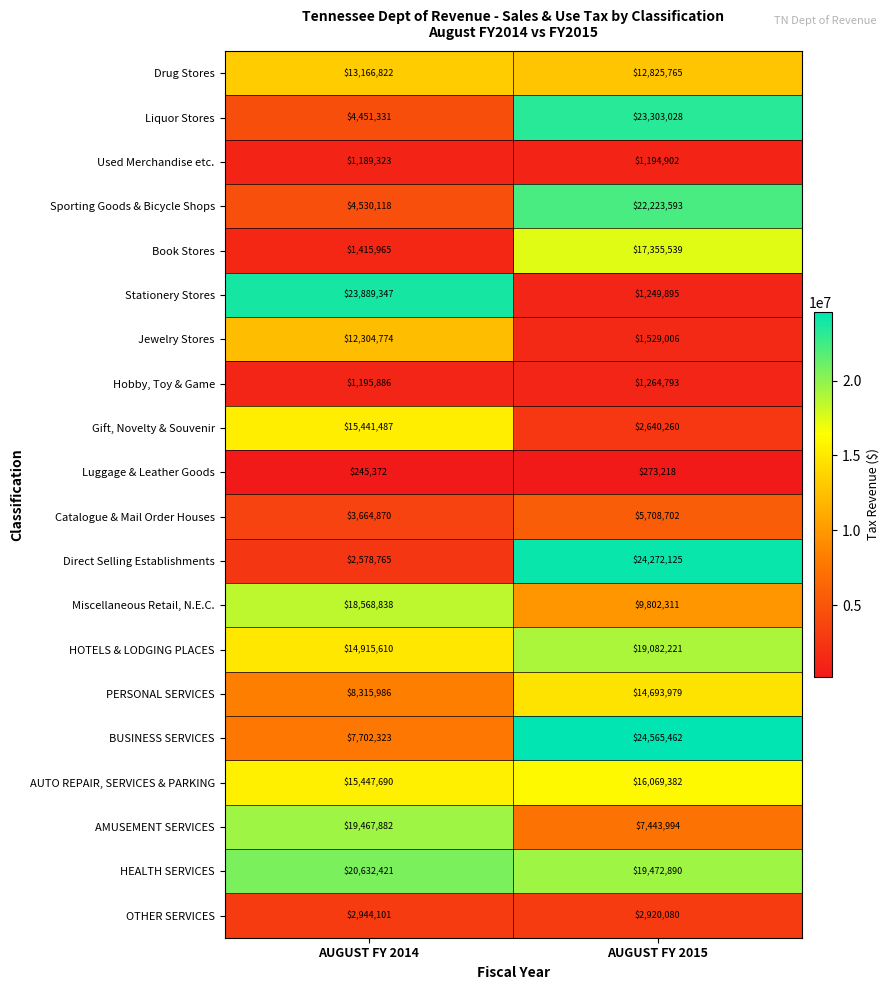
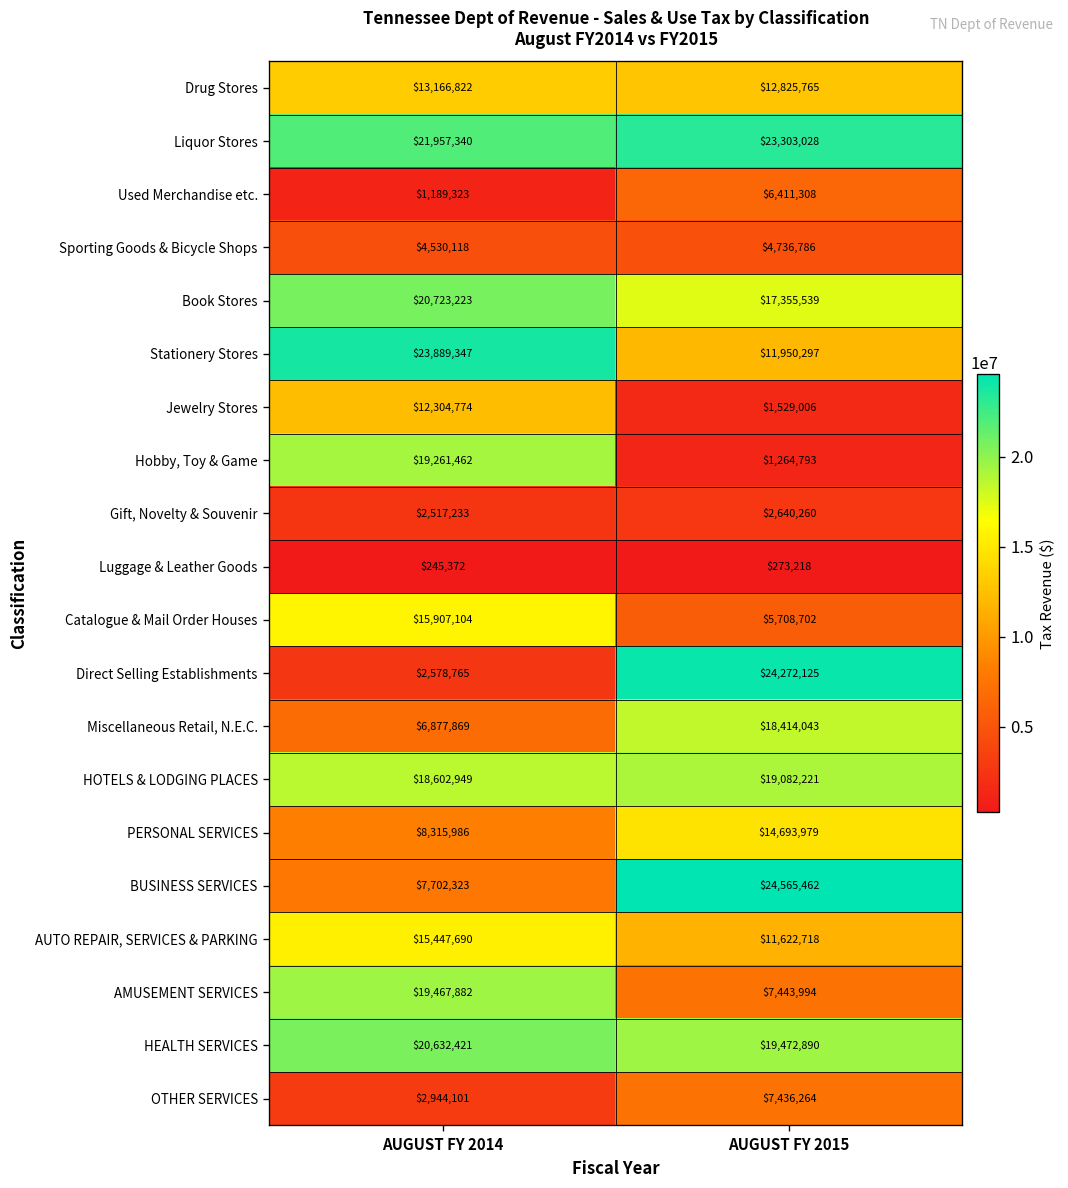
Liquor Stores, AUGUST FY 2014: $4,451,331 -> $21,957,340
Used Merchandise etc., AUGUST FY 2015: $1,194,902 -> $6,411,308
Sporting Goods & Bicycle Shops, AUGUST FY 2015: $22,223,593 -> $4,736,786
Book Stores, AUGUST FY 2014: $1,415,965 -> $20,723,223
Stationery Stores, AUGUST FY 2015: $1,249,895 -> $11,950,297
Hobby, Toy & Game, AUGUST FY 2014: $1,195,886 -> $19,261,462
Gift, Novelty & Souvenir, AUGUST FY 2014: $15,441,487 -> $2,517,233
Catalogue & Mail Order Houses, AUGUST FY 2014: $3,664,870 -> $15,907,104
Miscellaneous Retail, N.E.C., AUGUST FY 2014: $18,568,838 -> $6,877,869
Miscellaneous Retail, N.E.C., AUGUST FY 2015: $9,802,311 -> $18,414,043
HOTELS & LODGING PLACES, AUGUST FY 2014: $14,915,610 -> $18,602,949
AUTO REPAIR, SERVICES & PARKING, AUGUST FY 2015: $16,069,382 -> $11,622,718
OTHER SERVICES, AUGUST FY 2015: $2,920,080 -> $7,436,264
